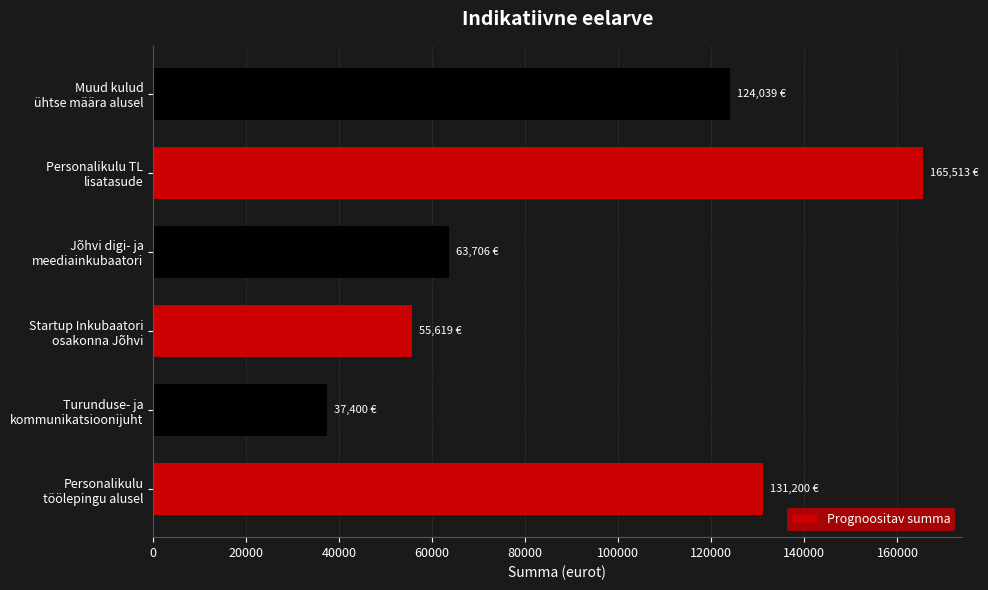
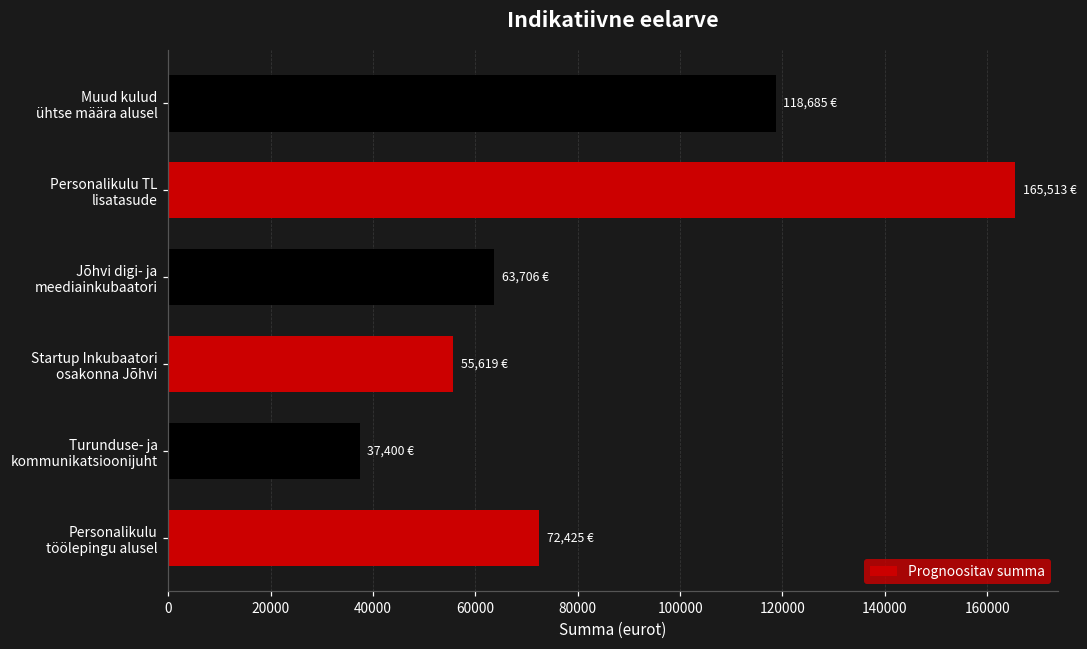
Muud kulud ühtse määra alusel: 124,039 -> 118,685
Personalikulu töölepingu alusel: 131,200 -> 72,425
